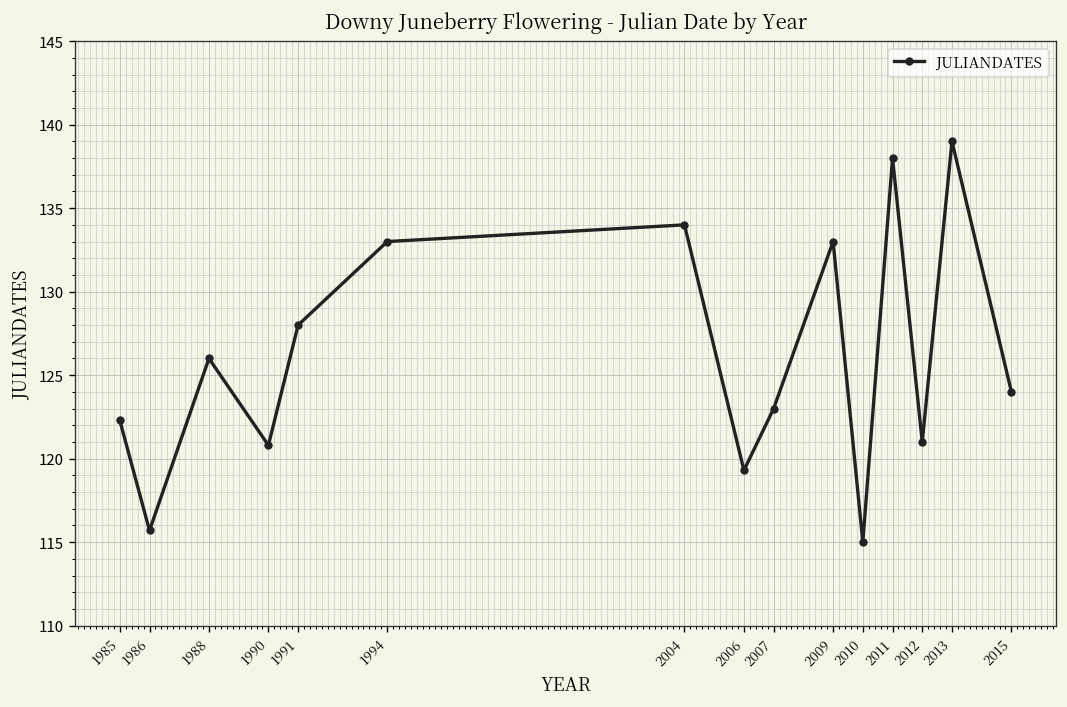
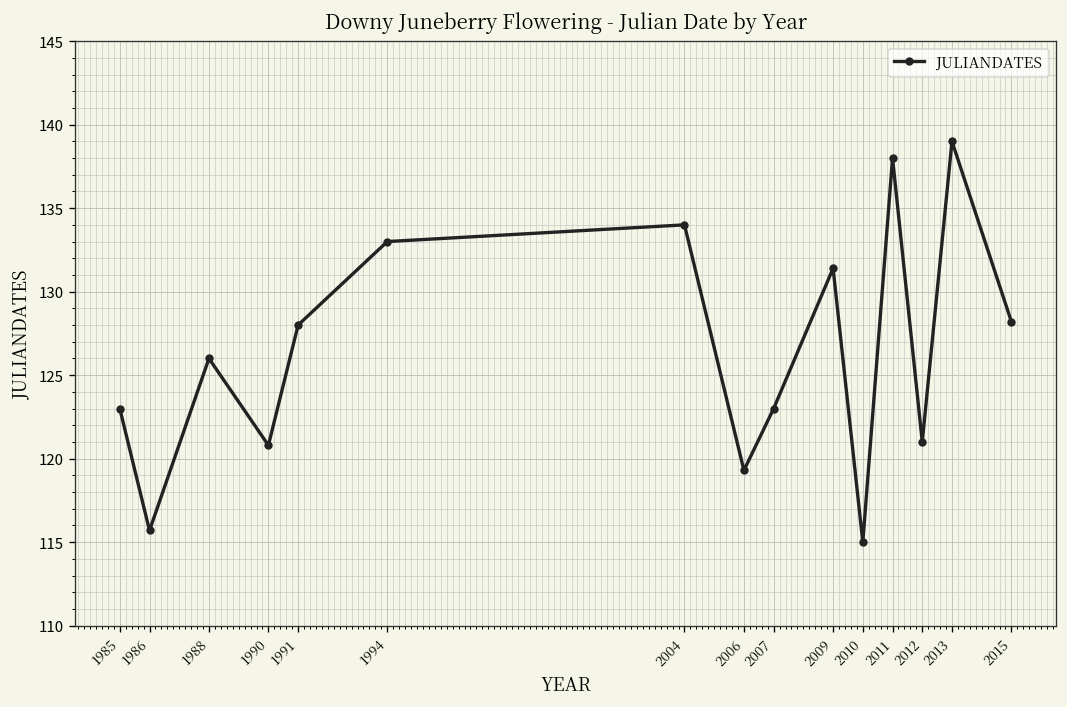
1985: 122.3 -> 123.0
2009: 133.0 -> 131.4
2015: 124.0 -> 128.2
